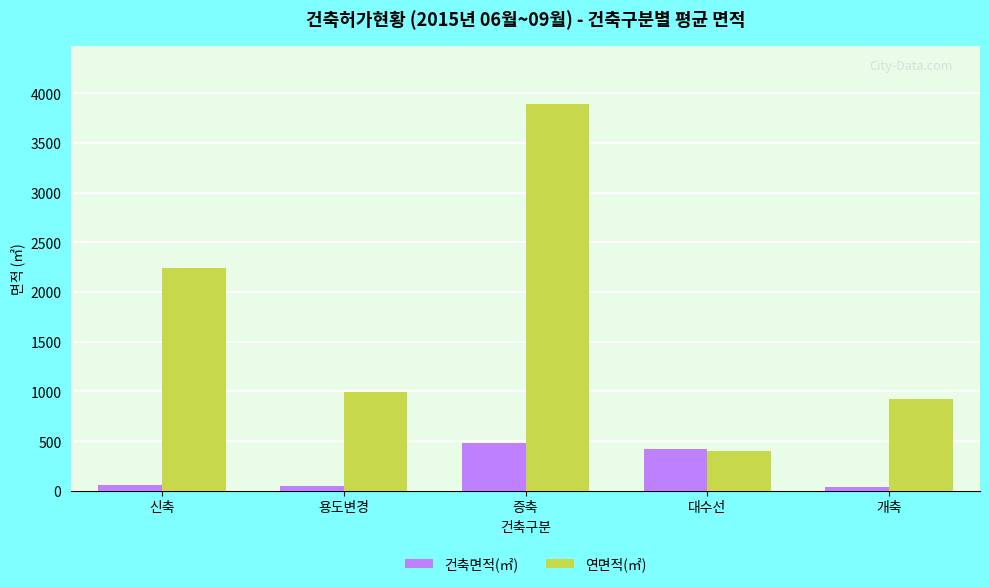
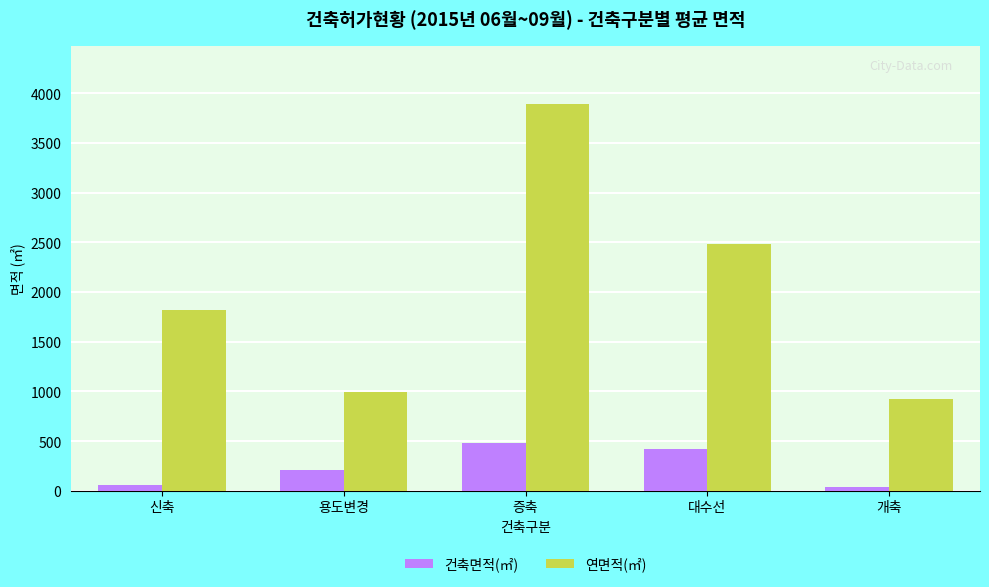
연면적(㎡), 신축: 2200 -> 1800
건축면적(㎡), 용도변경: 0 -> 200
연면적(㎡), 대수선: 400 -> 2500
